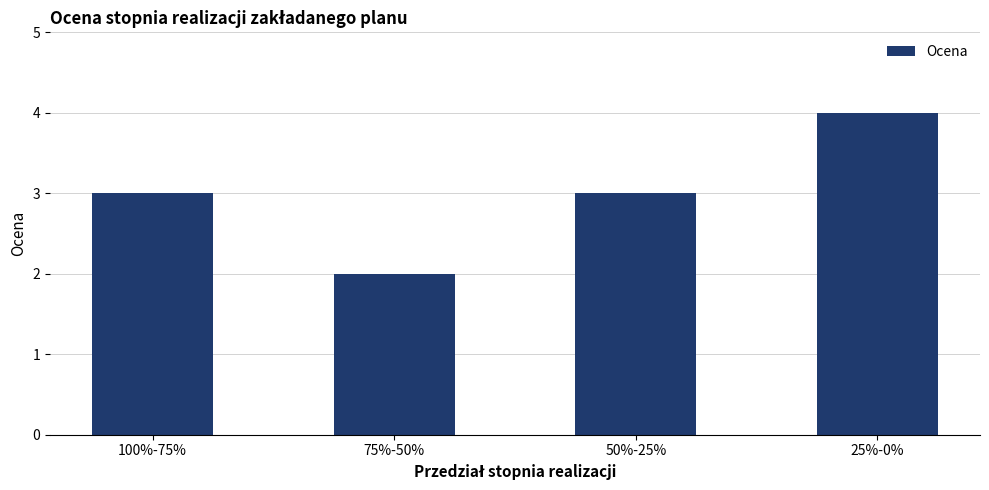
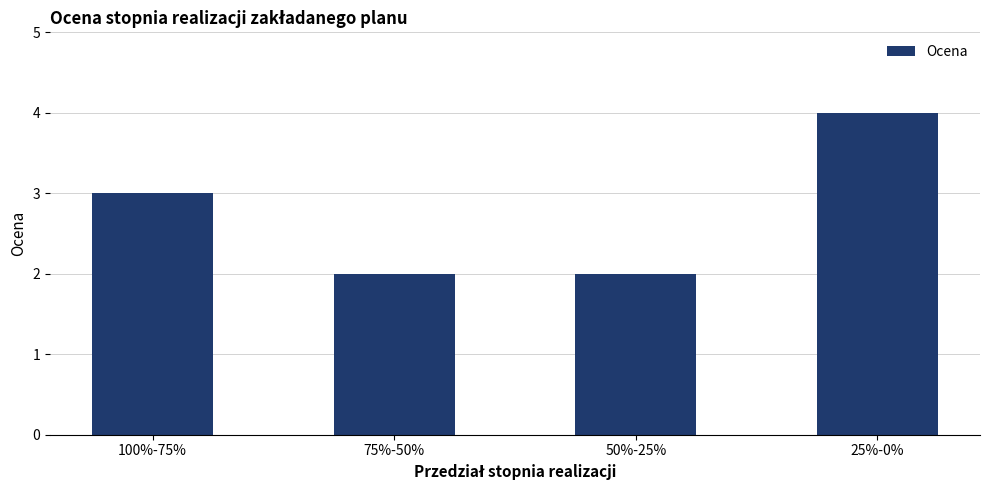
50%-25%: 3 -> 2
